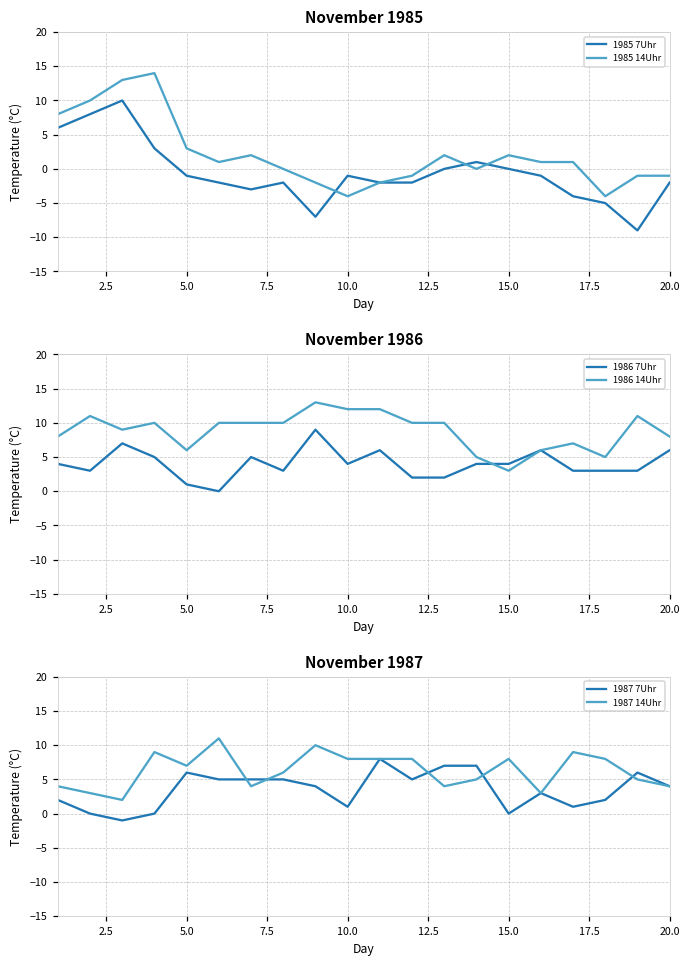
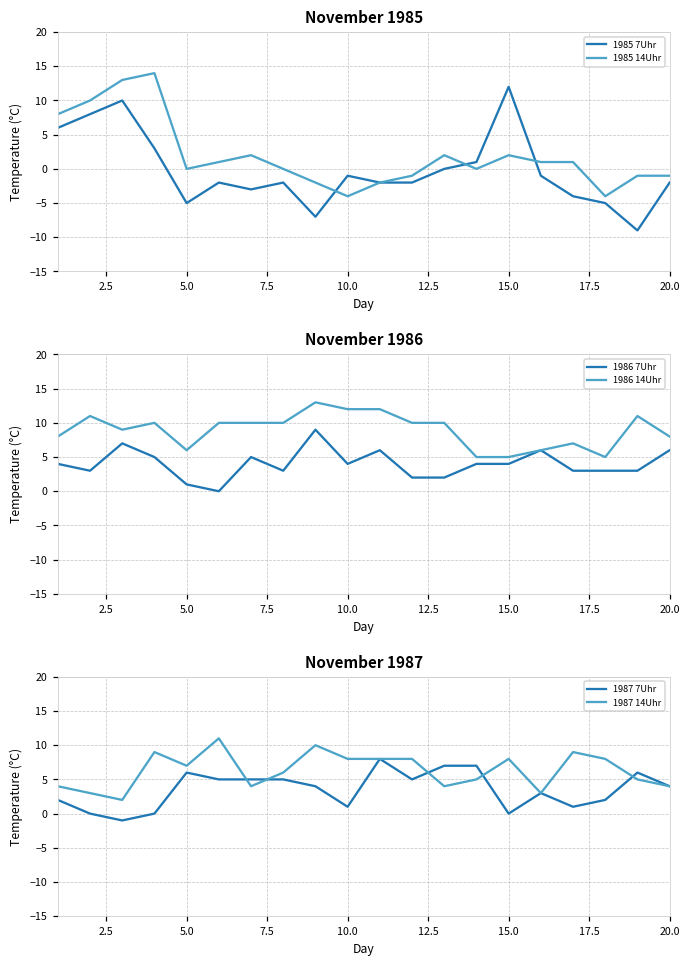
November 1985, 1985 7Uhr, 5.0: -1 -> -5
November 1985, 1985 14Uhr, 5.0: 3 -> 0
November 1985, 1985 7Uhr, 15.0: 0 -> 12
November 1986, 1986 14Uhr, 15.0: 3 -> 5
